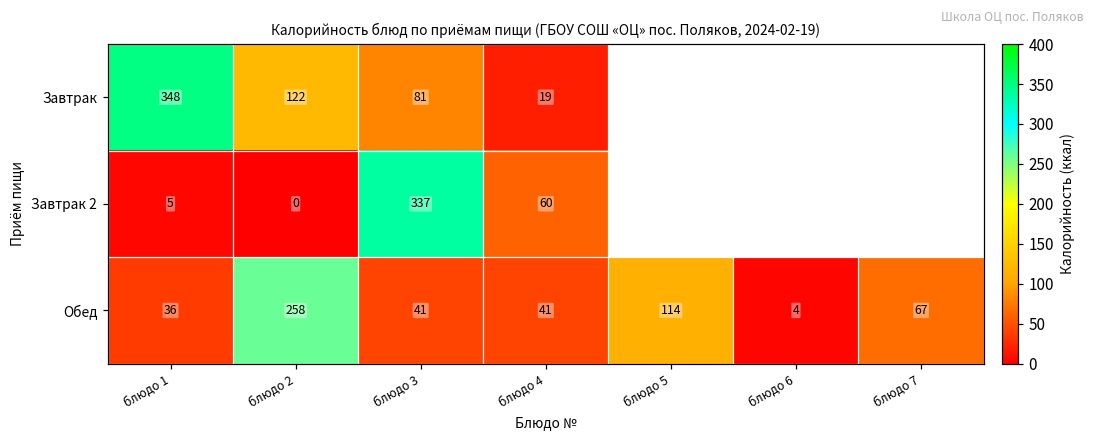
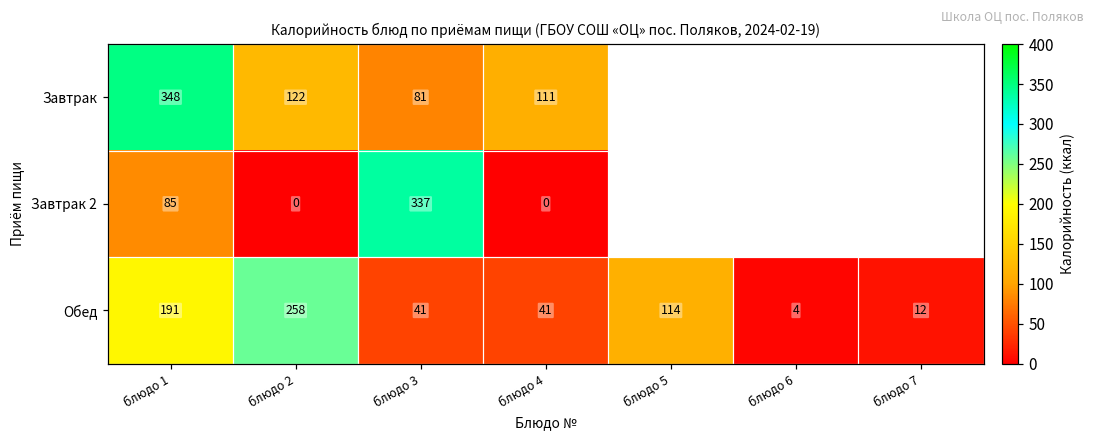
Завтрак, блюдо 4: 19 -> 111
Завтрак 2, блюдо 1: 5 -> 85
Завтрак 2, блюдо 4: 60 -> 0
Обед, блюдо 1: 36 -> 191
Обед, блюдо 7: 67 -> 12
